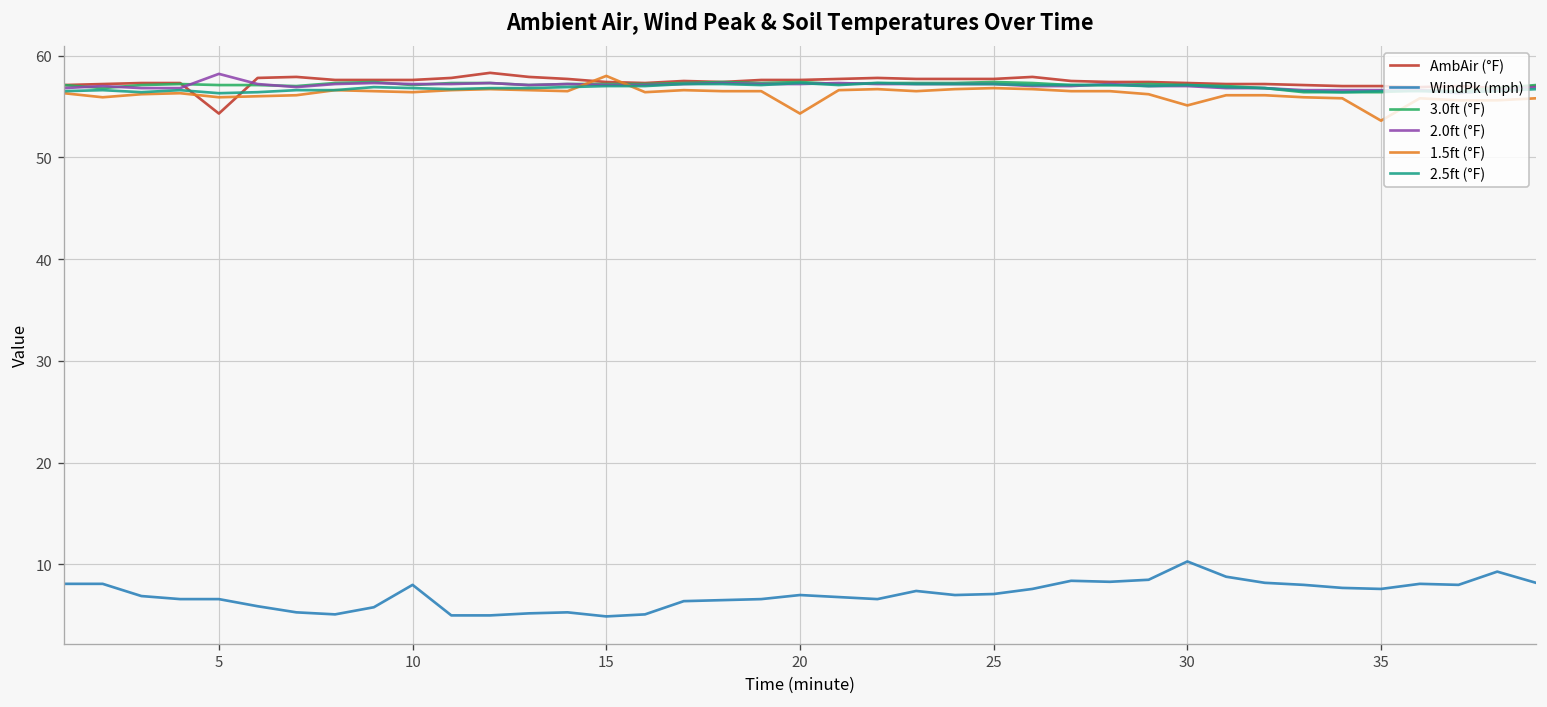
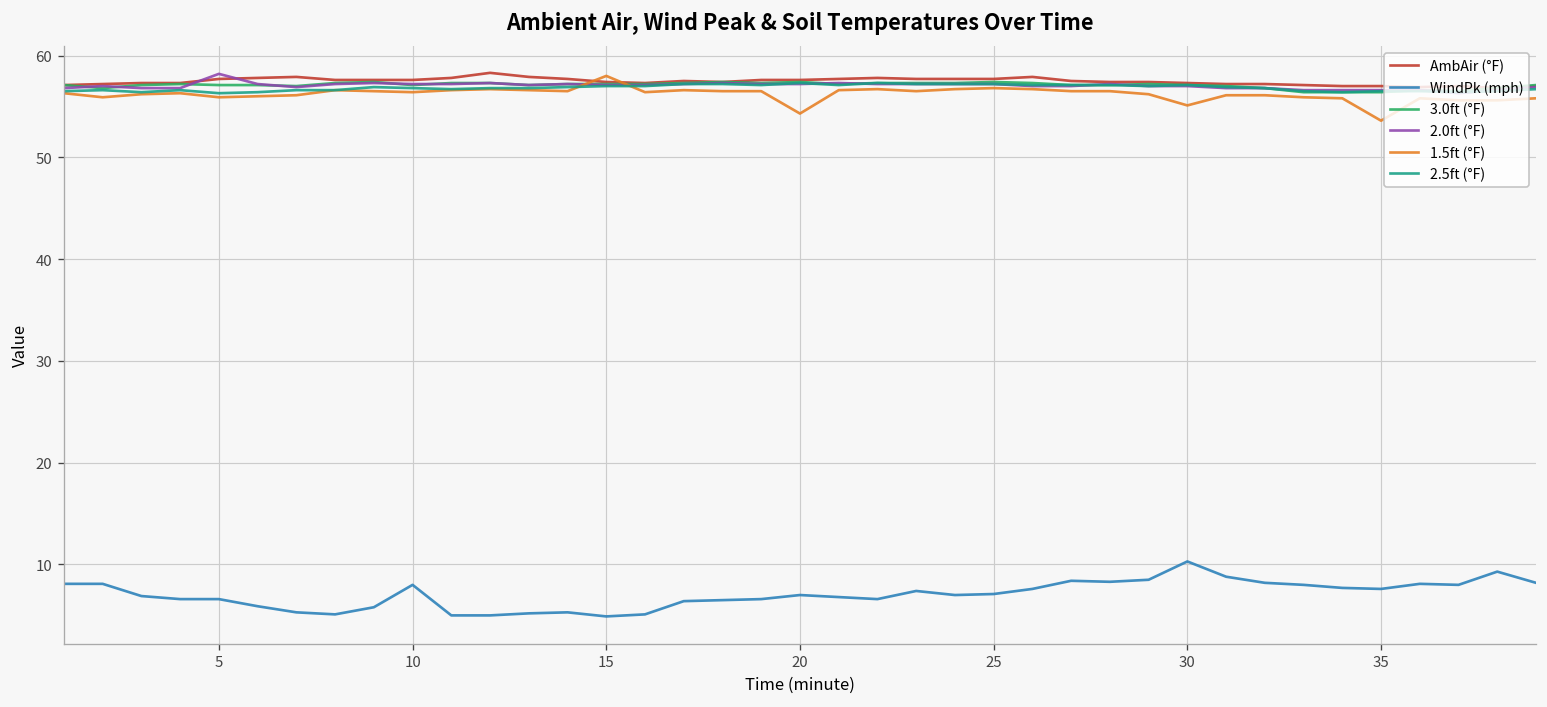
AmbAir (°F), 5: 54 -> 58
